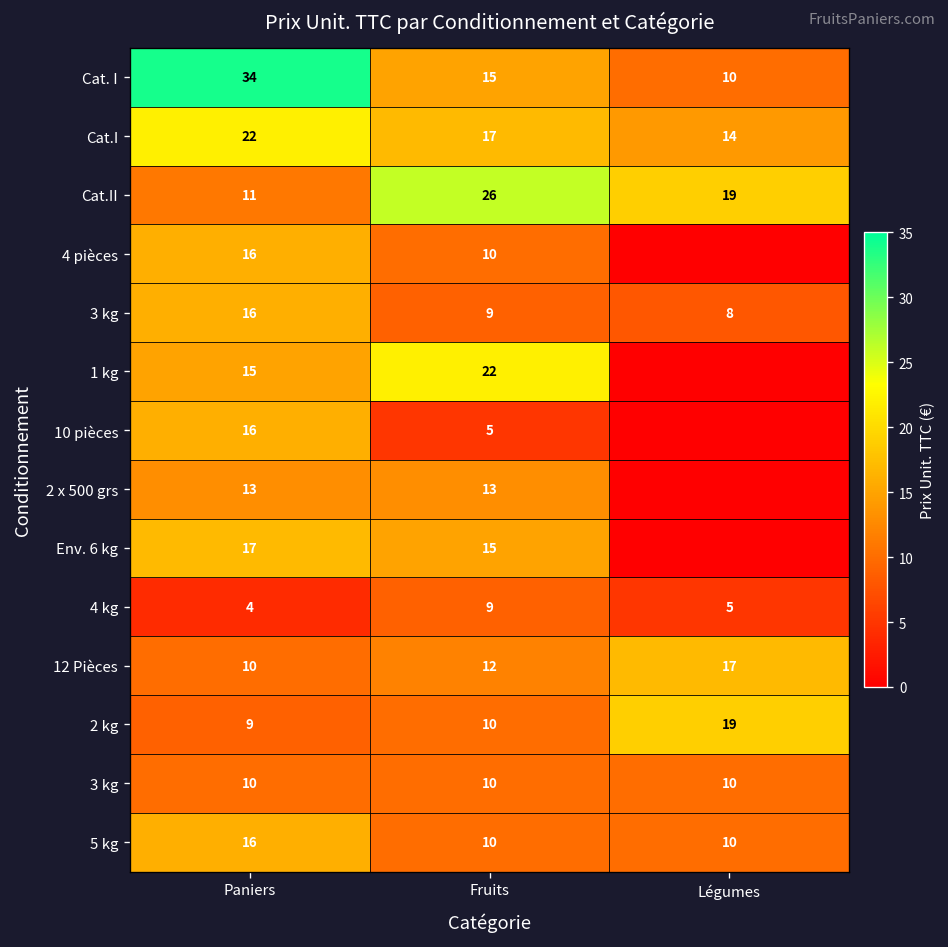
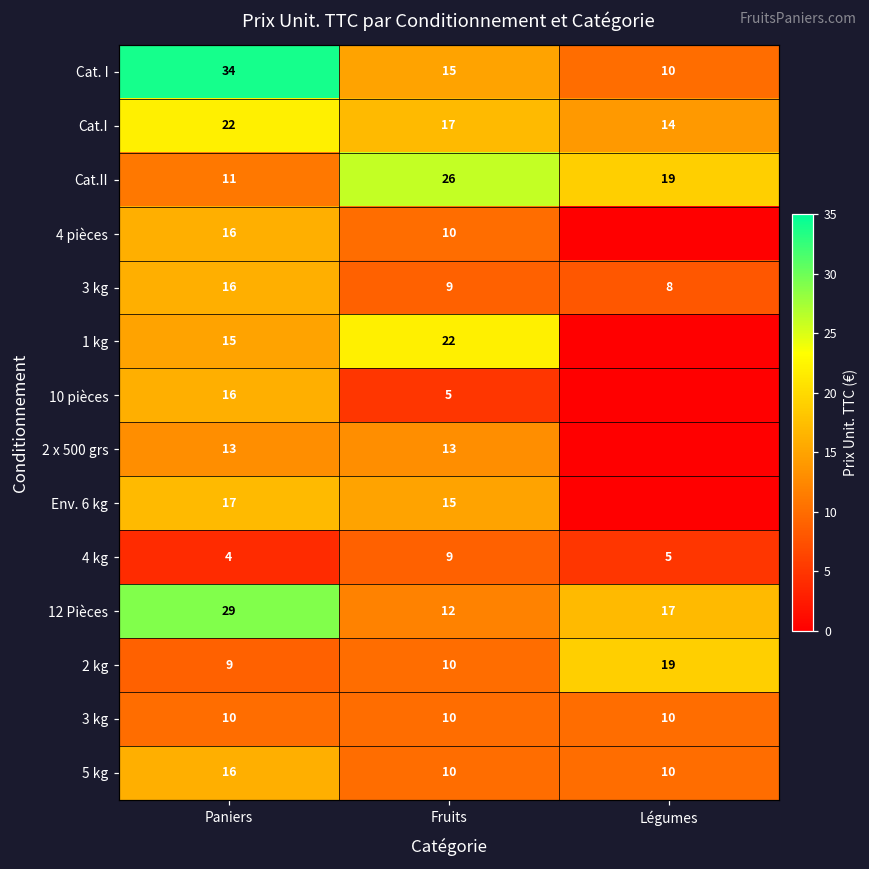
12 Pièces, Paniers: 10 -> 29
